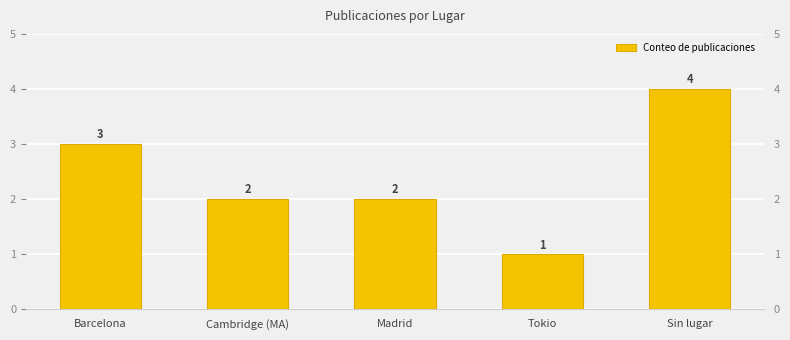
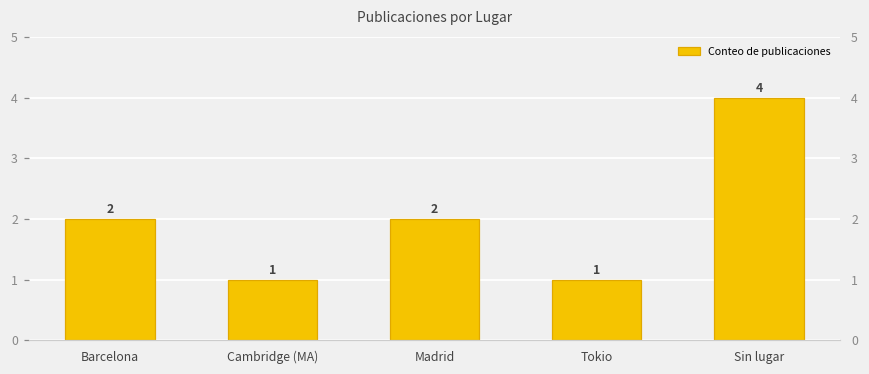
Barcelona: 3 -> 2
Cambridge (MA): 2 -> 1
